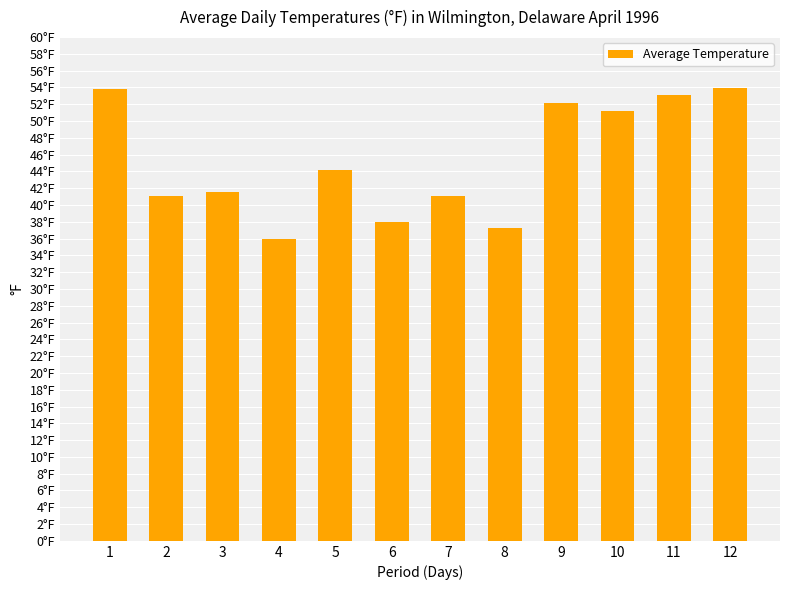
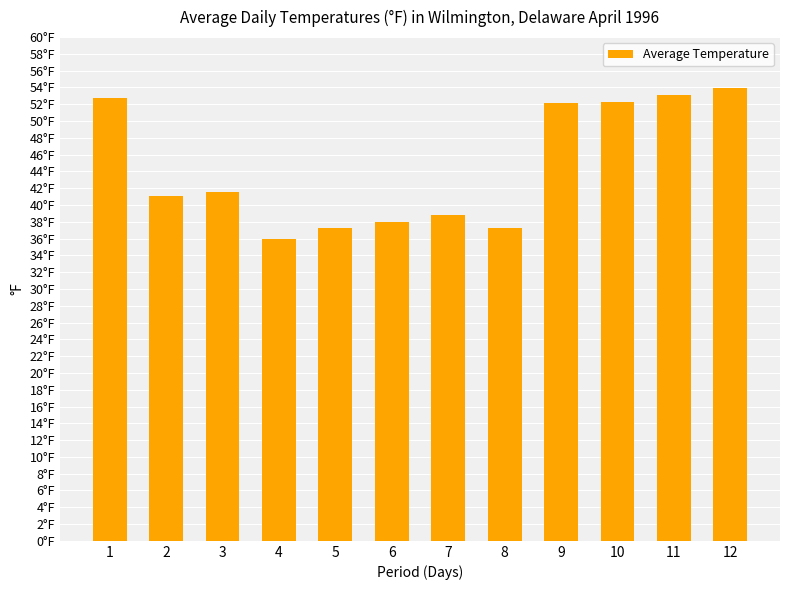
1: 54°F -> 53°F
5: 44°F -> 37°F
7: 41°F -> 39°F
10: 51°F -> 52°F
